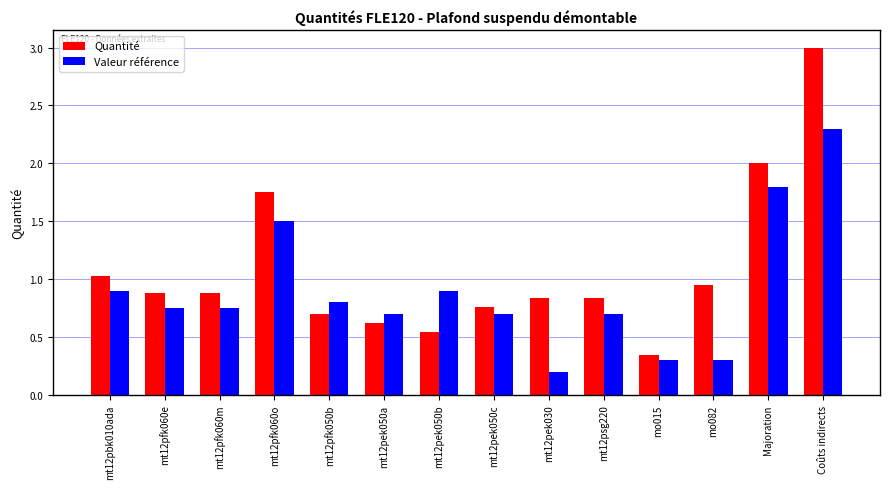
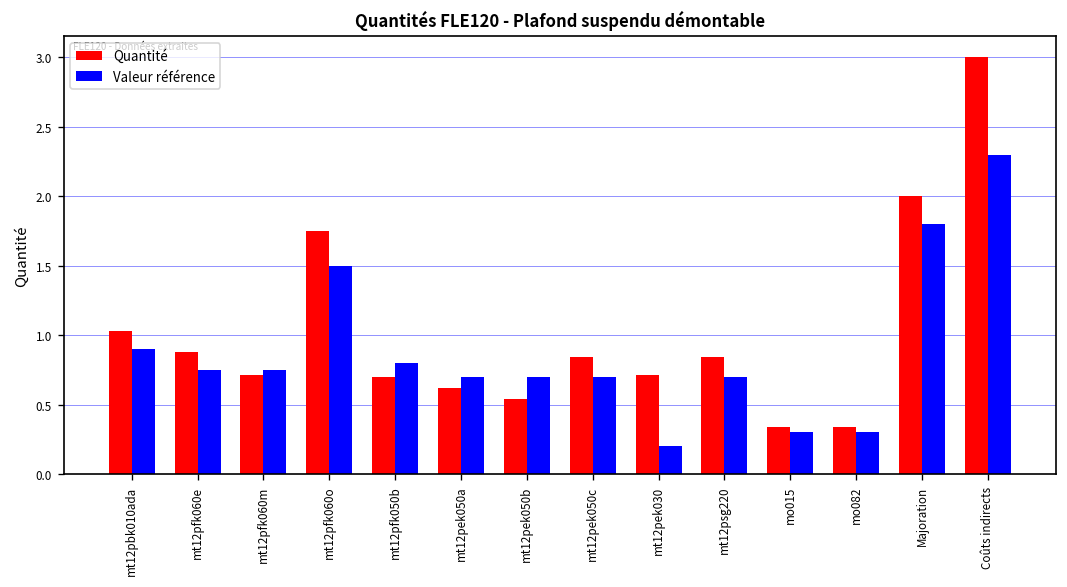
Quantité, mt12pfk060m: 0.88 -> 0.71
Valeur référence, mt12pek050b: 0.9 -> 0.7
Quantité, mt12pek050c: 0.76 -> 0.84
Quantité, mt12pek030: 0.84 -> 0.71
Quantité, mo082: 0.95 -> 0.34
